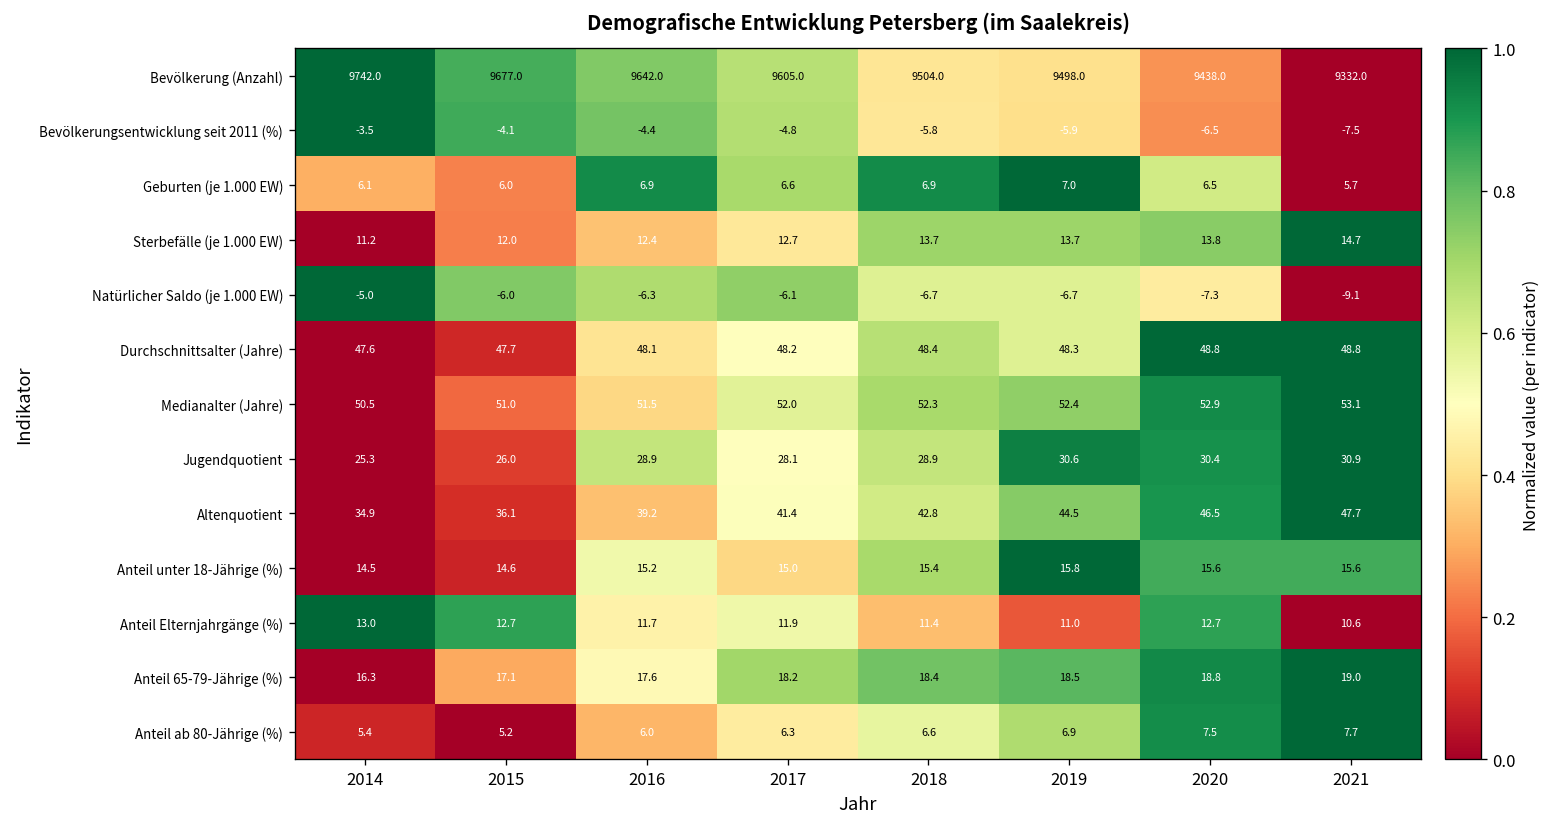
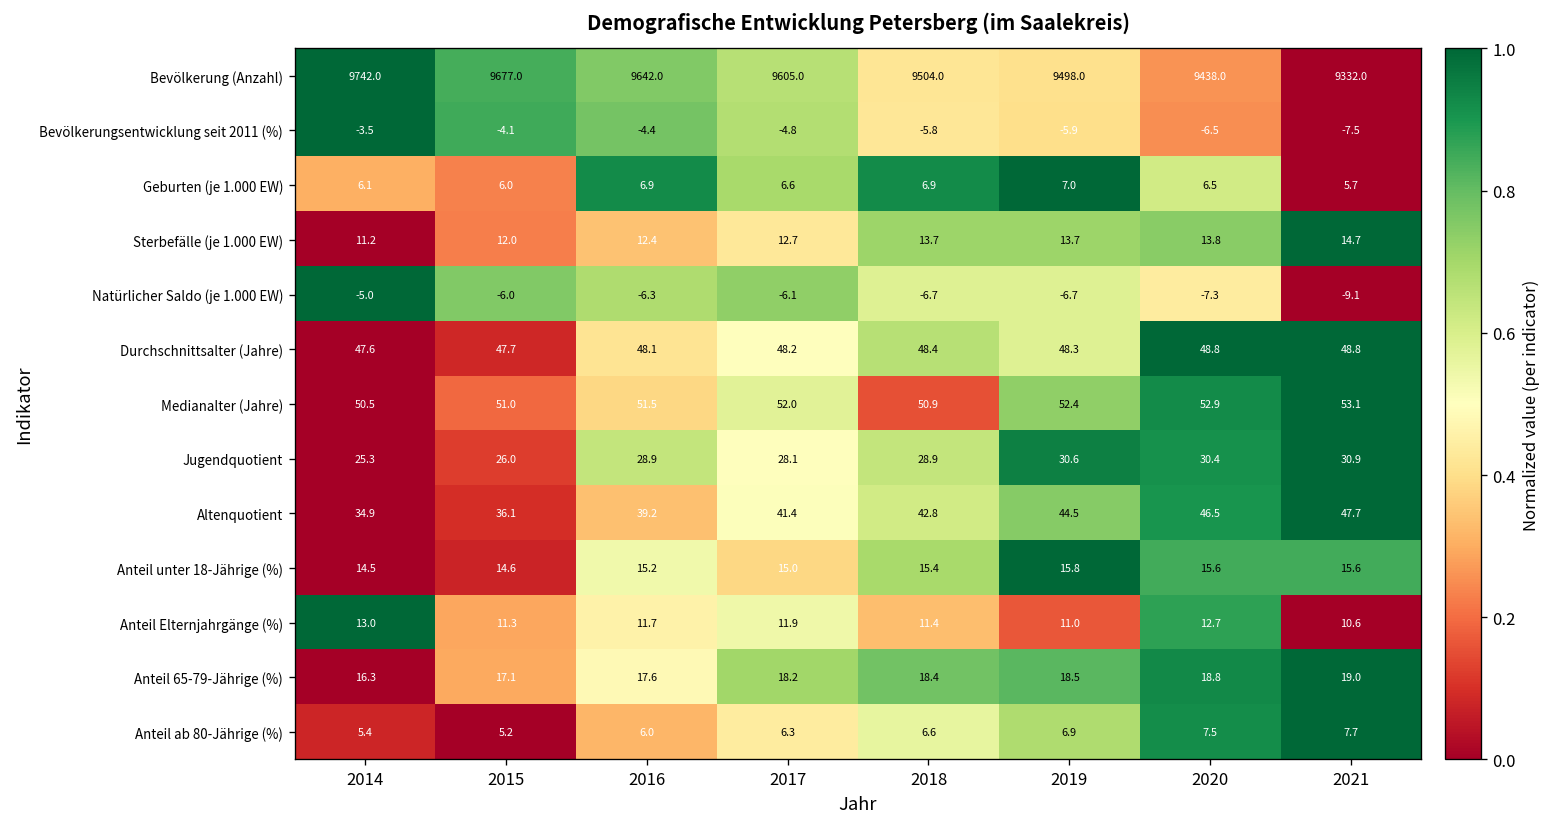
Medianalter (Jahre), 2018: 52.3 -> 50.9
Anteil Elternjahrgänge (%), 2015: 12.7 -> 11.3
